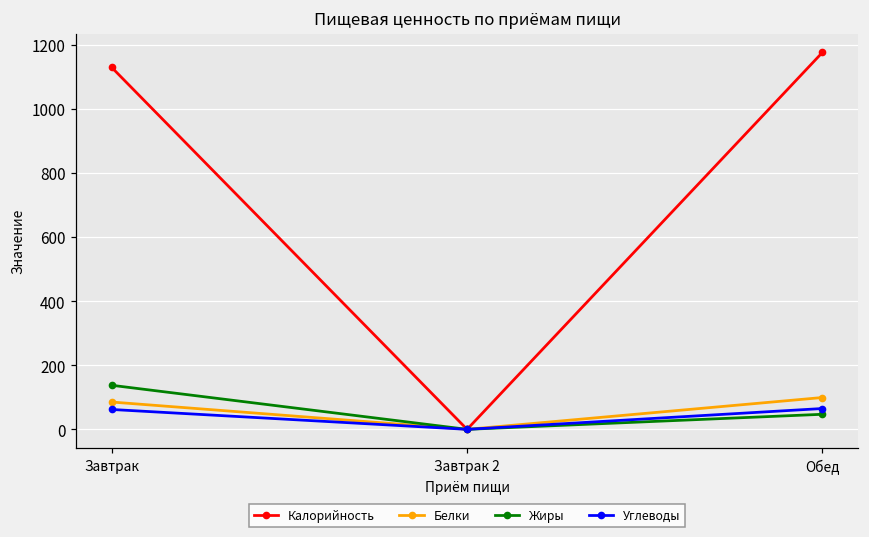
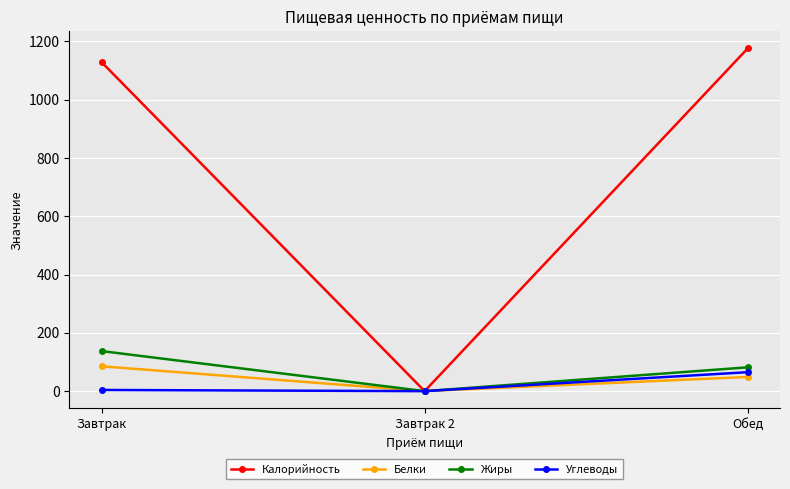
Углеводы, Завтрак: 60 -> 0
Белки, Обед: 100 -> 50
Жиры, Обед: 50 -> 80
